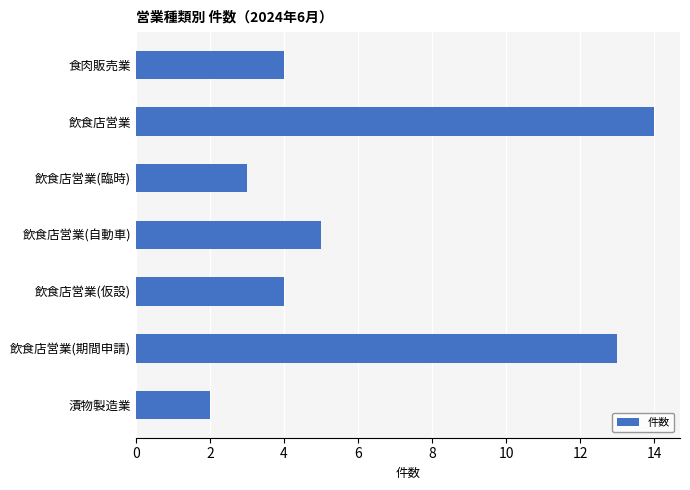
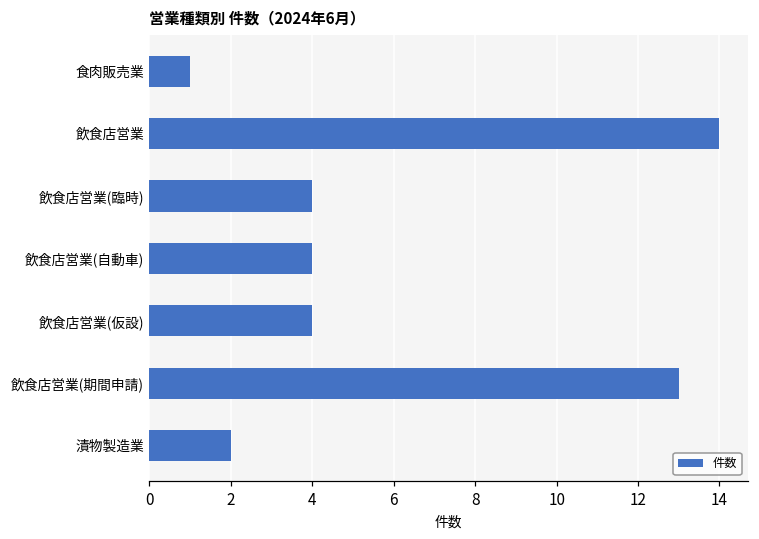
食肉販売業: 4 -> 1
飲食店営業(臨時): 3 -> 4
飲食店営業(自動車): 5 -> 4
